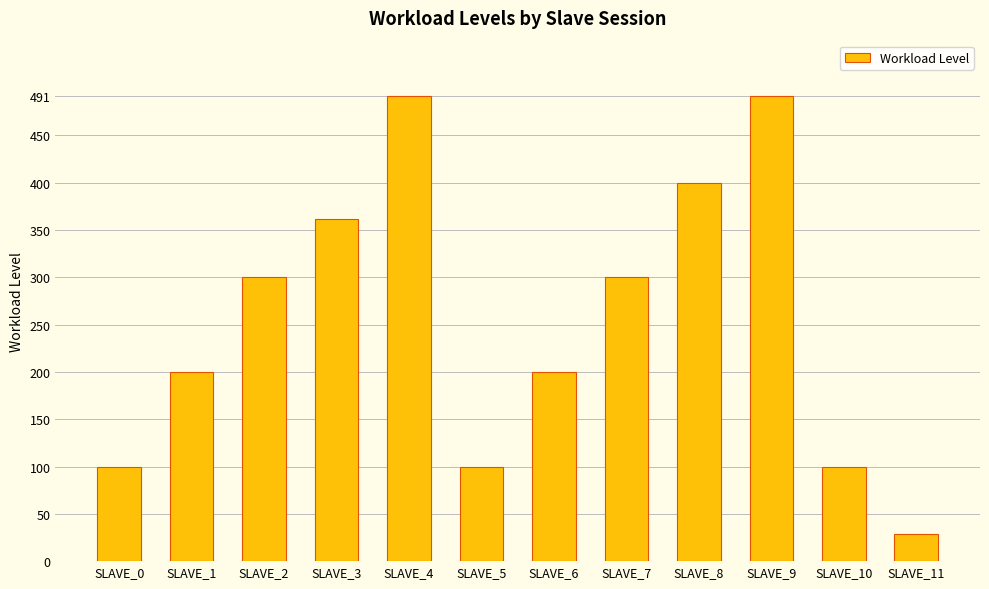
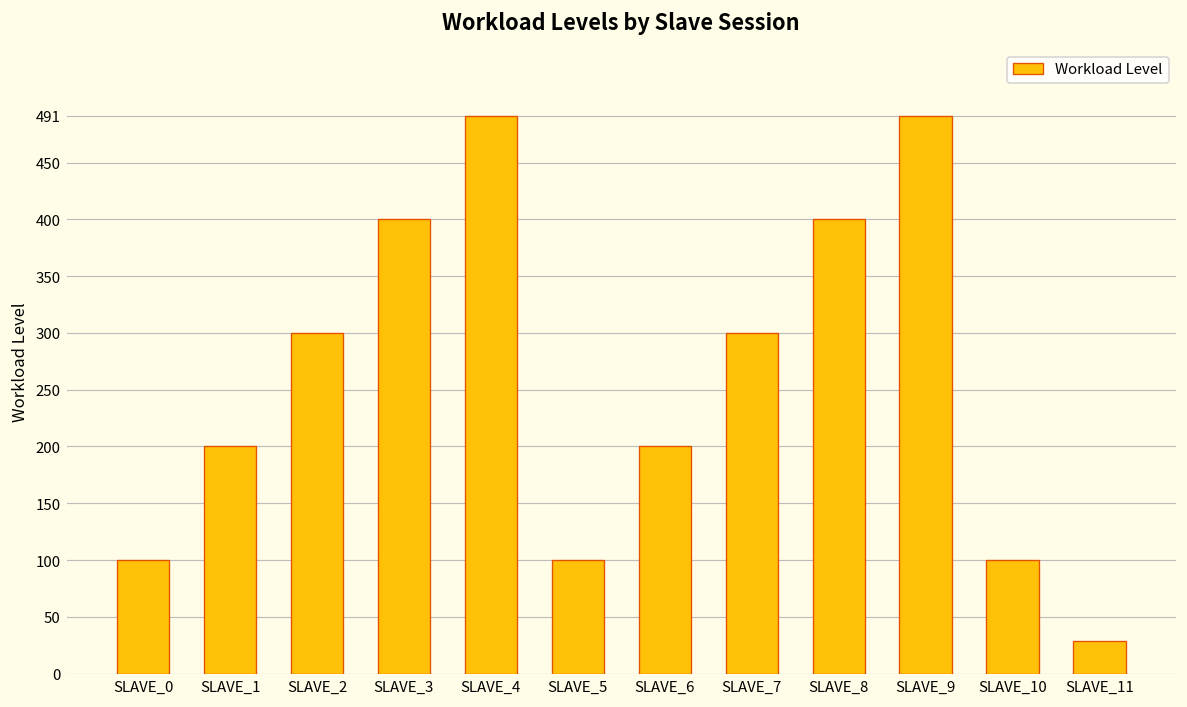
SLAVE_3: 360 -> 400
